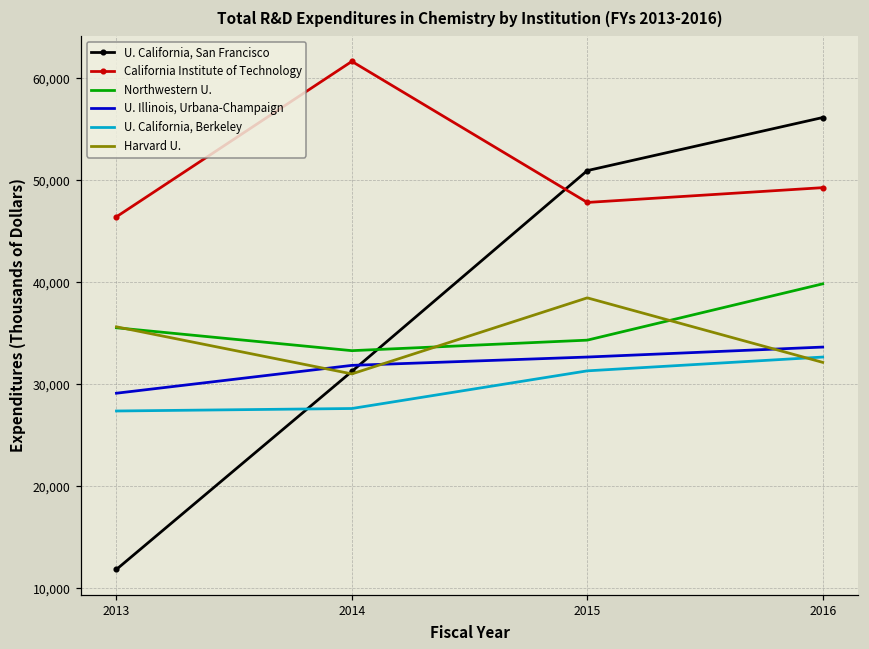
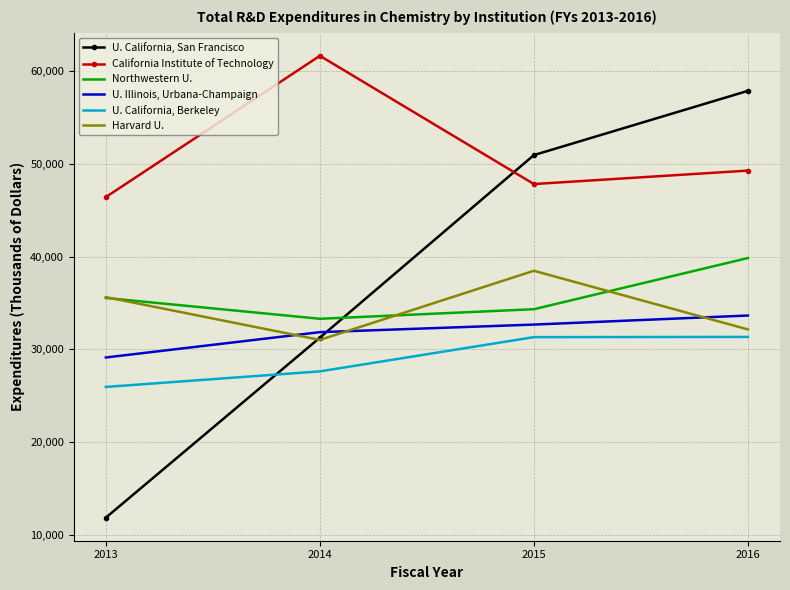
U. California, Berkeley, 2013: 27,000 -> 26,000
U. California, San Francisco, 2016: 56,000 -> 58,000
U. California, Berkeley, 2016: 33,000 -> 31,000
